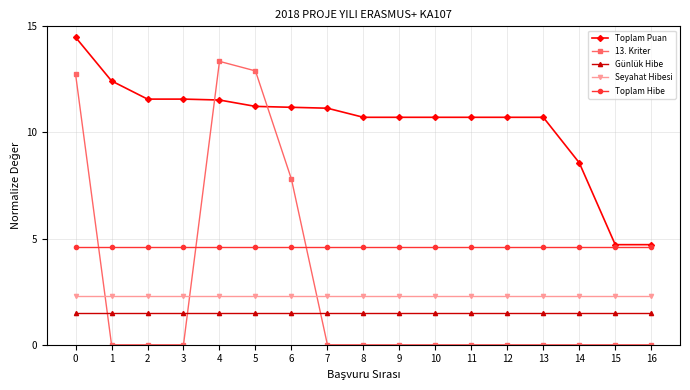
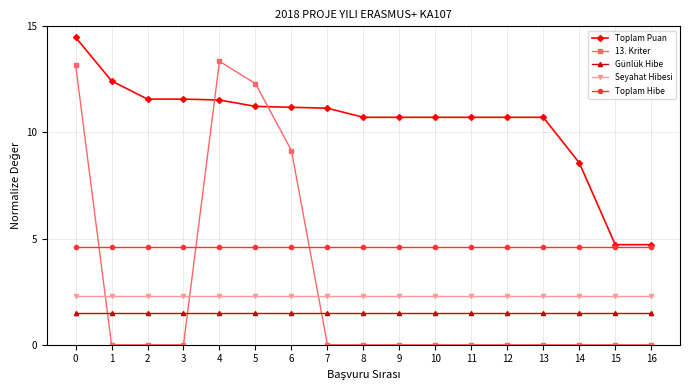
13. Kriter, 0: 12.8 -> 13.2
13. Kriter, 5: 12.9 -> 12.3
13. Kriter, 6: 7.8 -> 9.2
